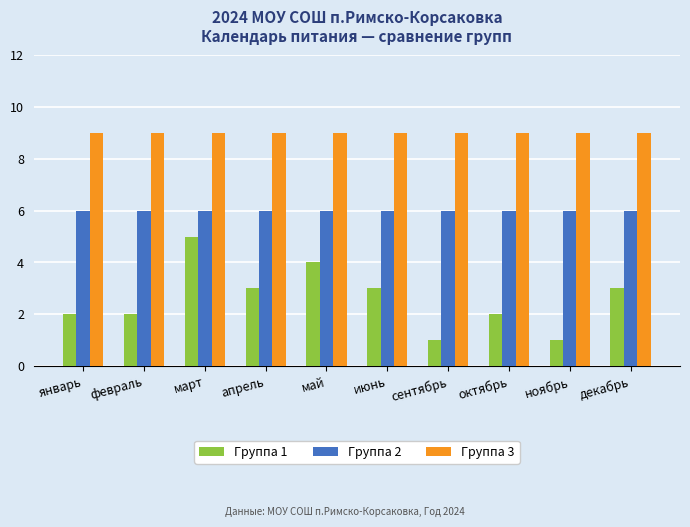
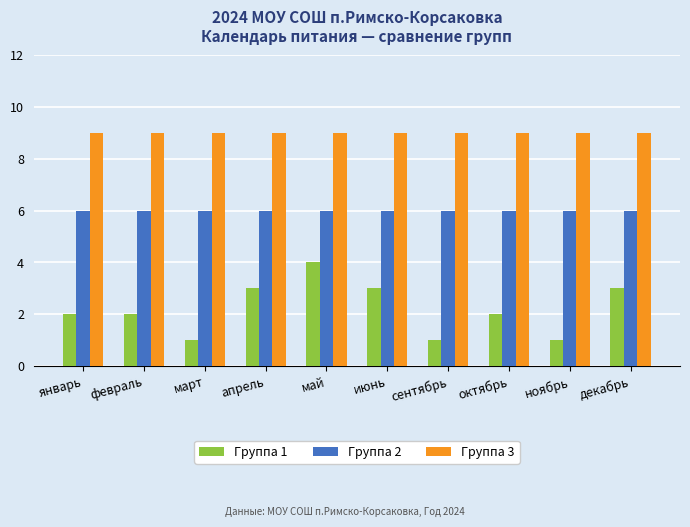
Группа 1, март: 5 -> 1
